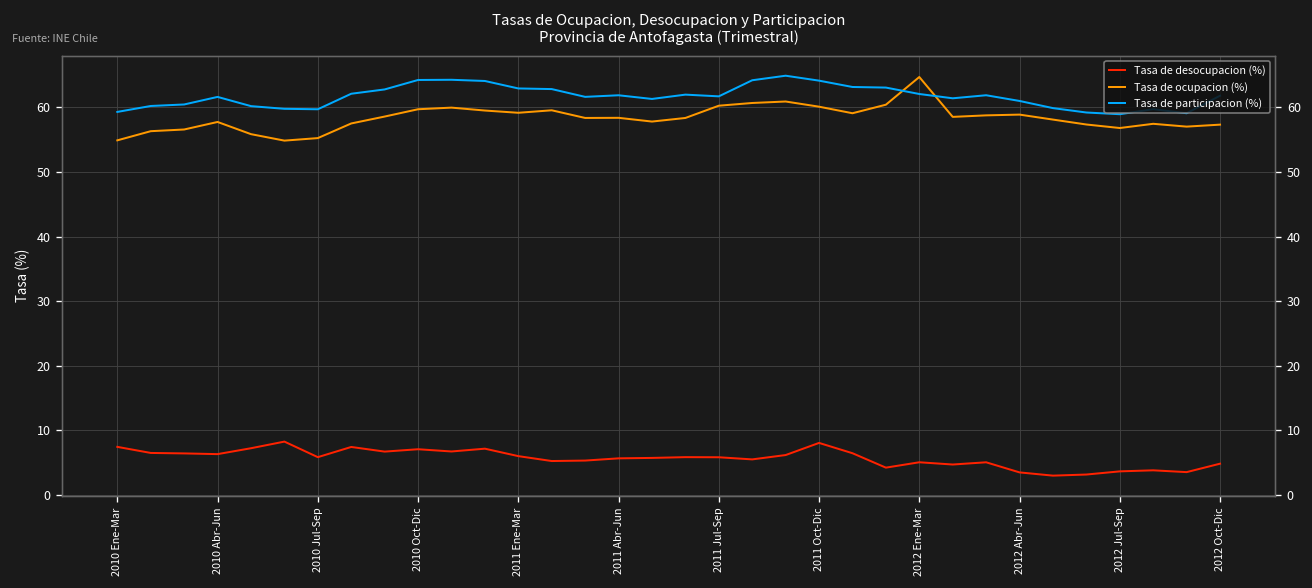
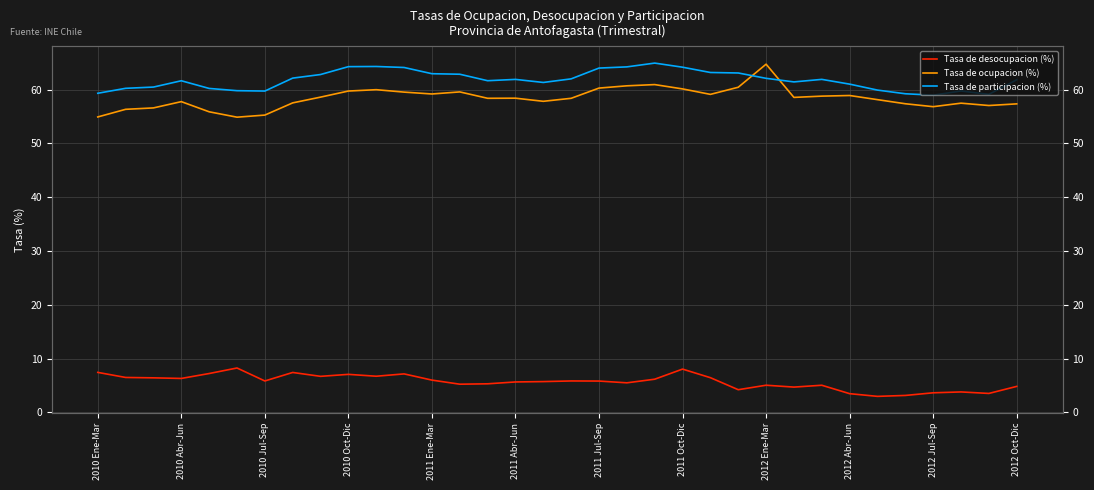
Tasa de participacion (%), 2011 Jul-Sep: 62 -> 64
